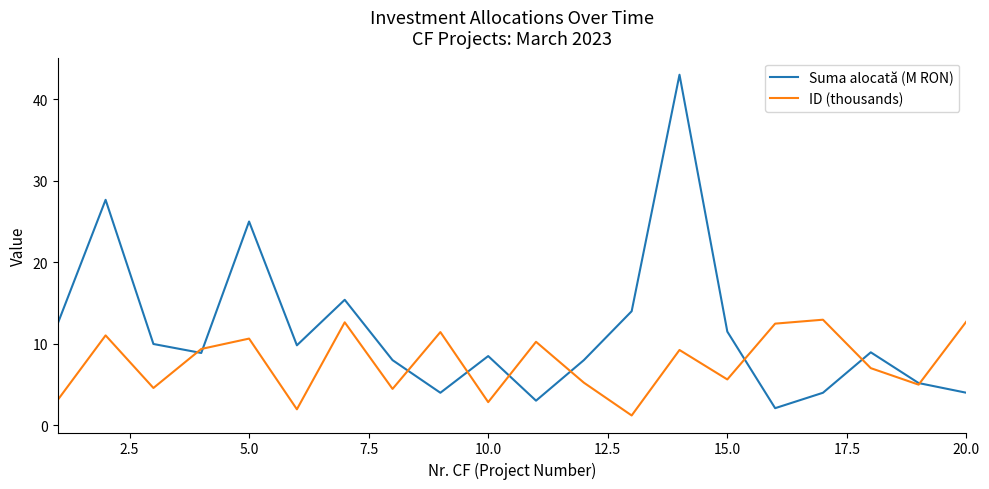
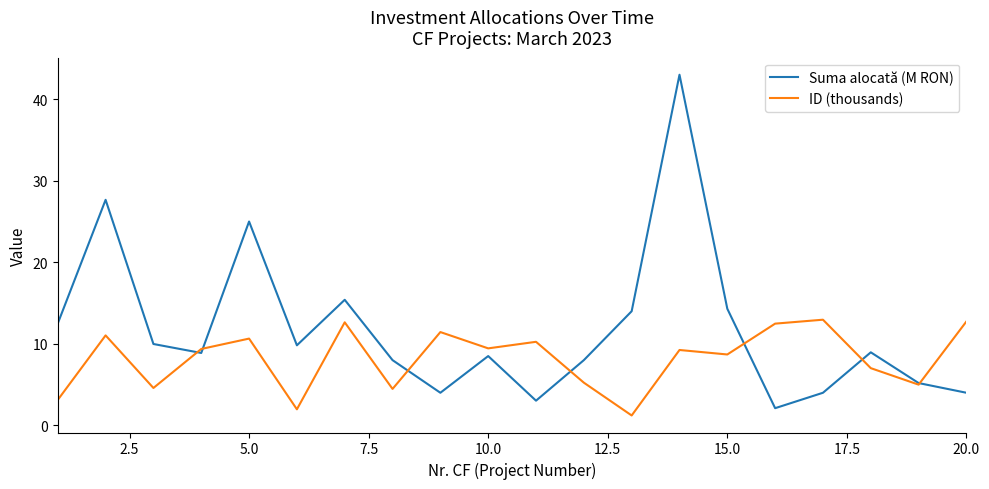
ID (thousands), 10.0: 3 -> 9
Suma alocată (M RON), 15.0: 12 -> 14
ID (thousands), 15.0: 6 -> 9
